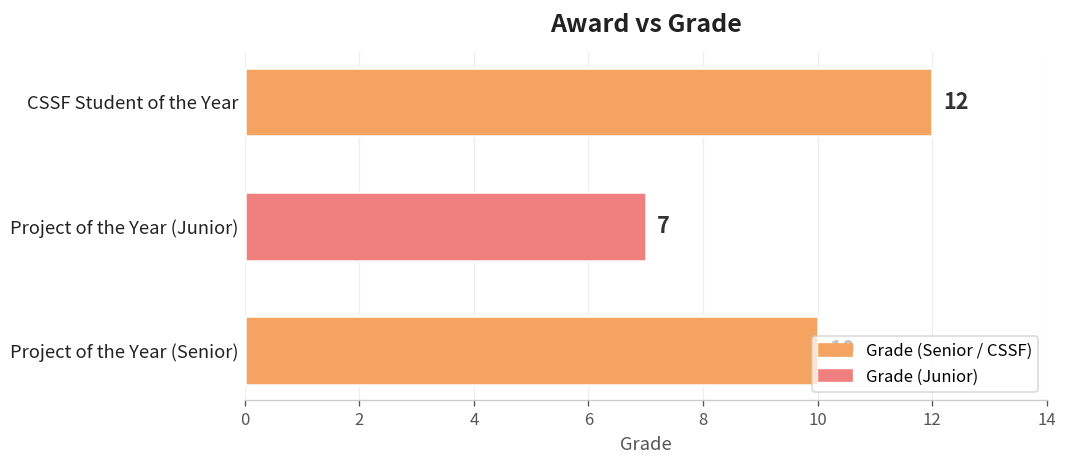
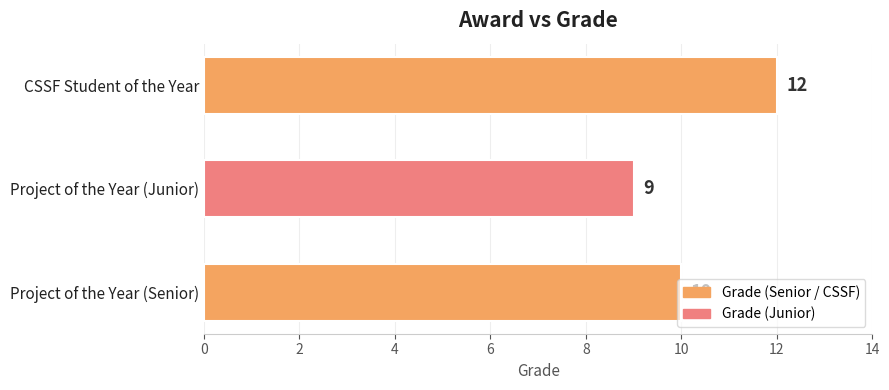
Project of the Year (Junior): 7 -> 9
